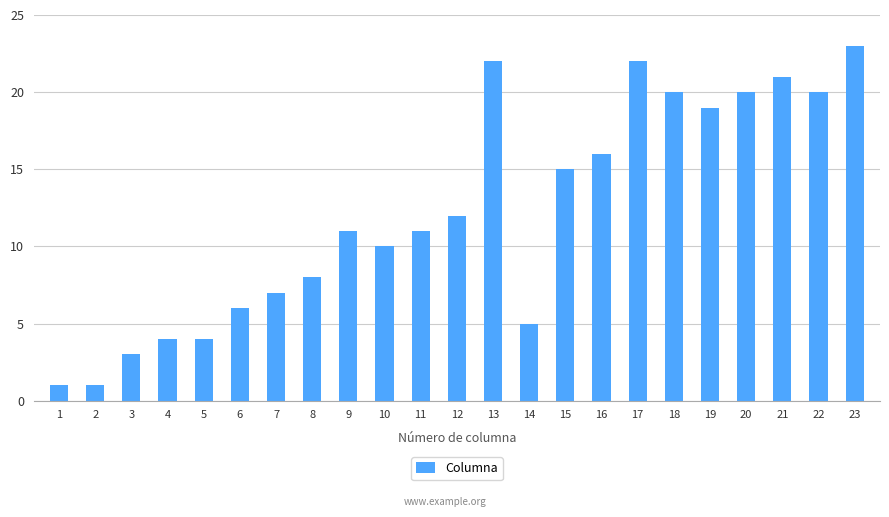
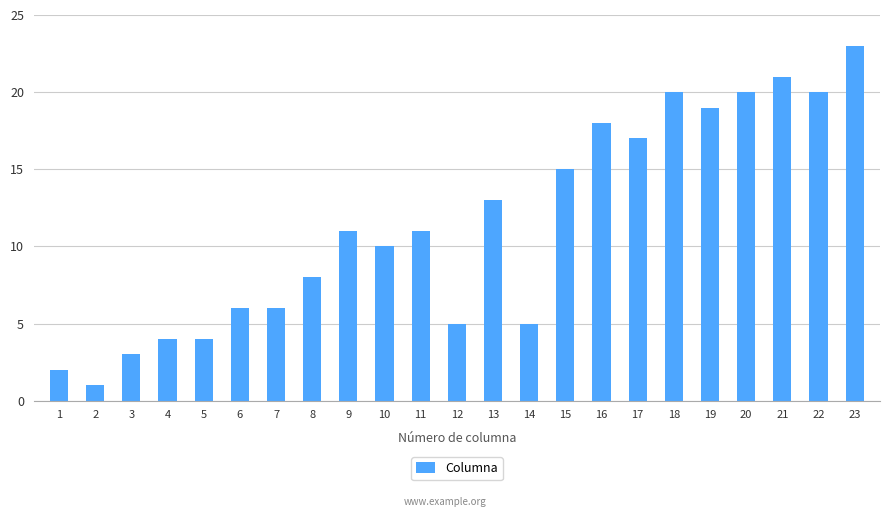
1: 1 -> 2
7: 7 -> 6
12: 12 -> 5
13: 22 -> 13
16: 16 -> 18
17: 22 -> 17
